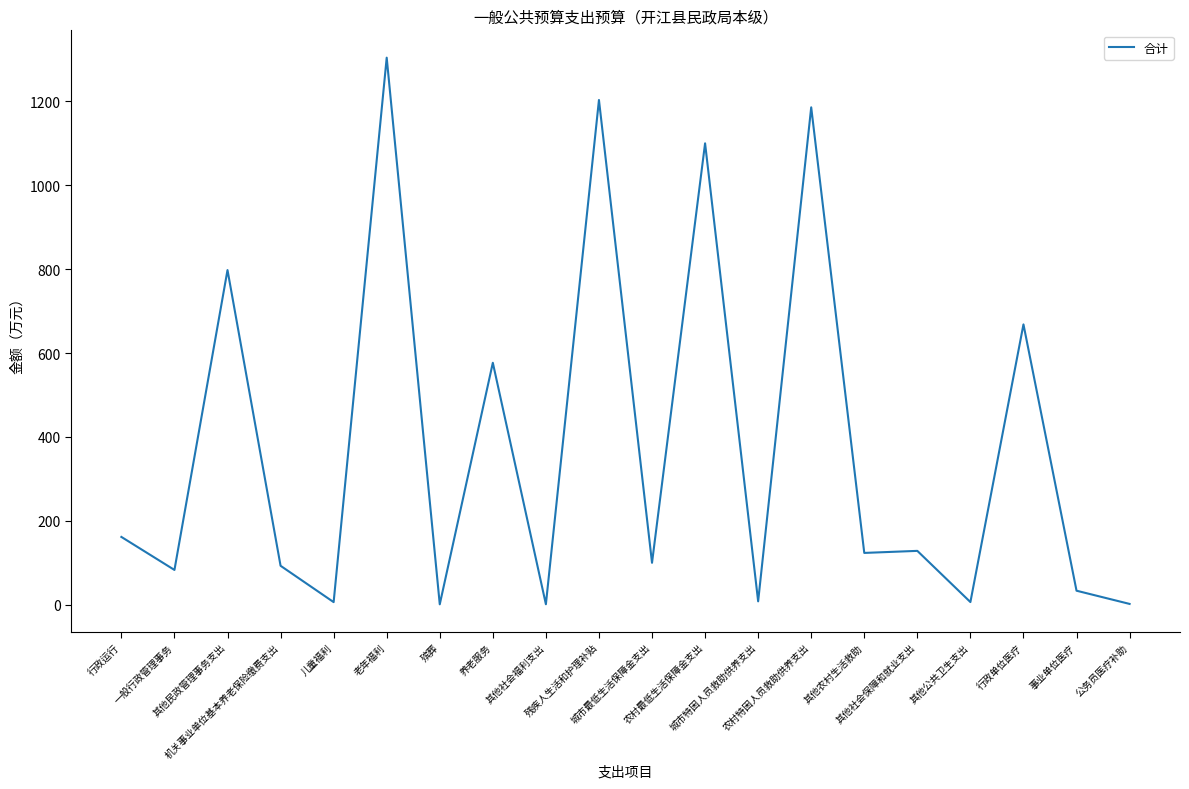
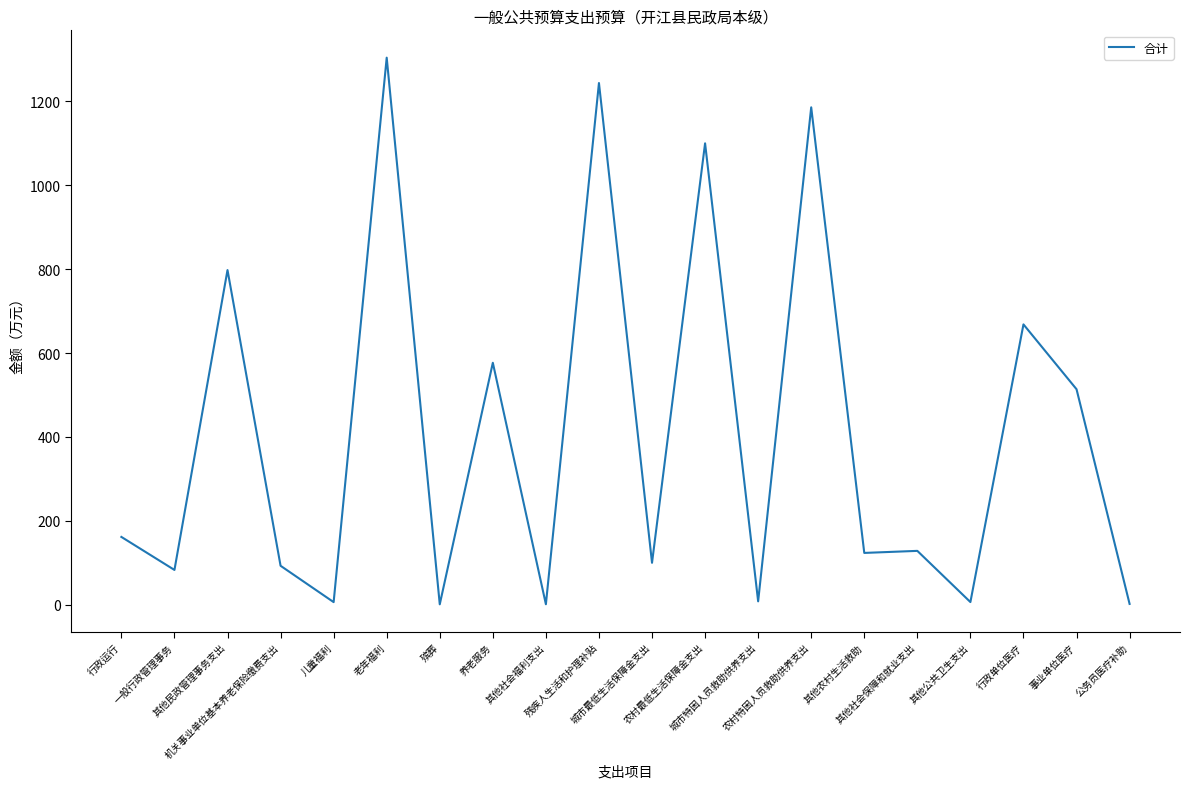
残疾人生活和护理补贴: 1200 -> 1240
事业单位医疗: 30 -> 510
